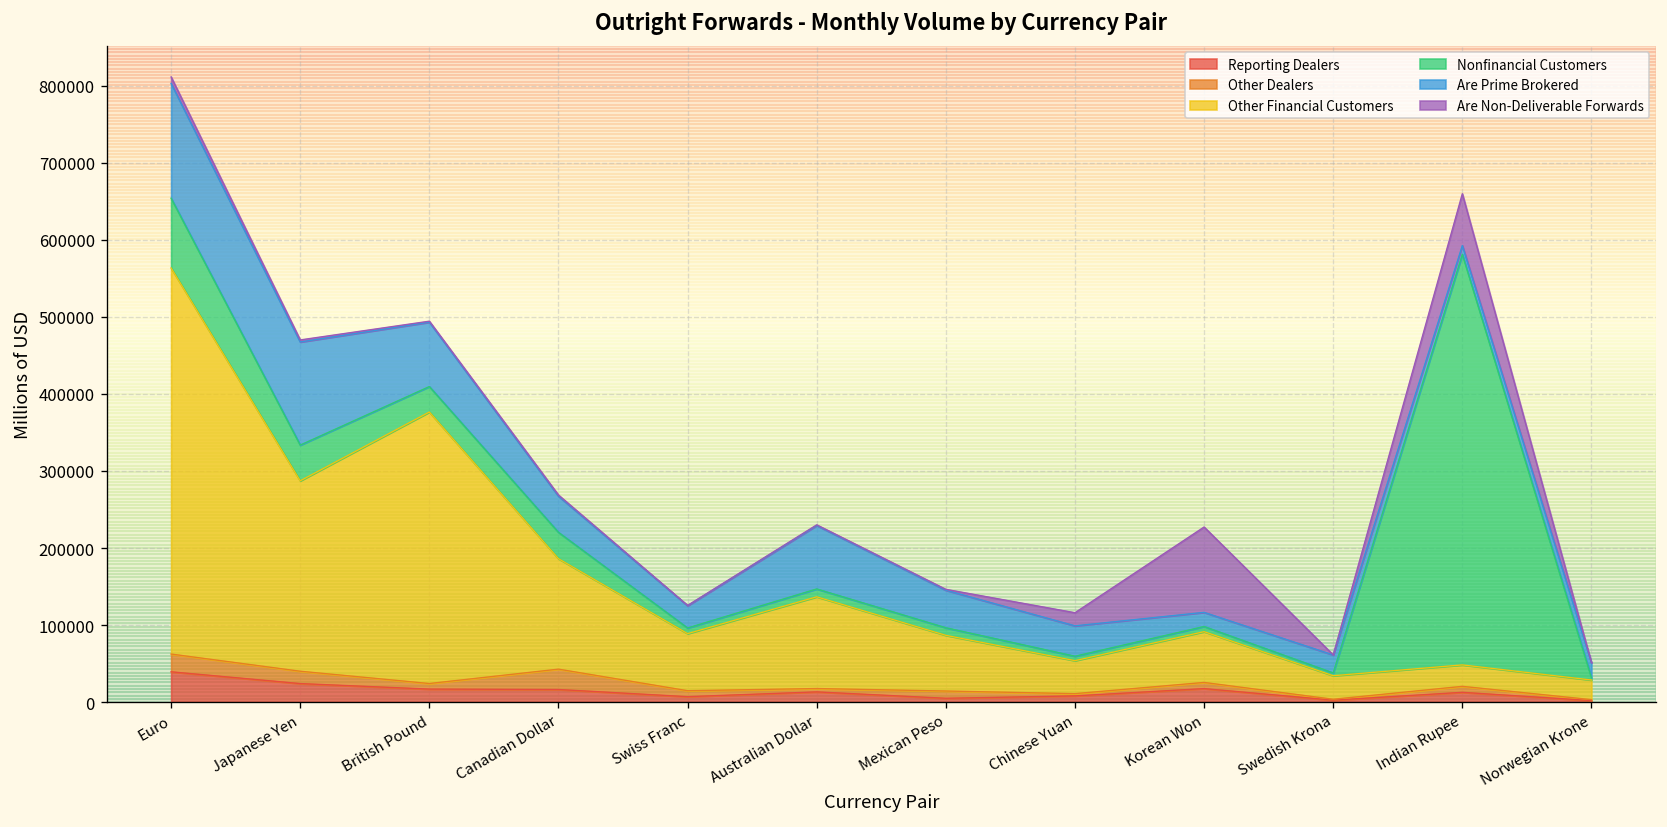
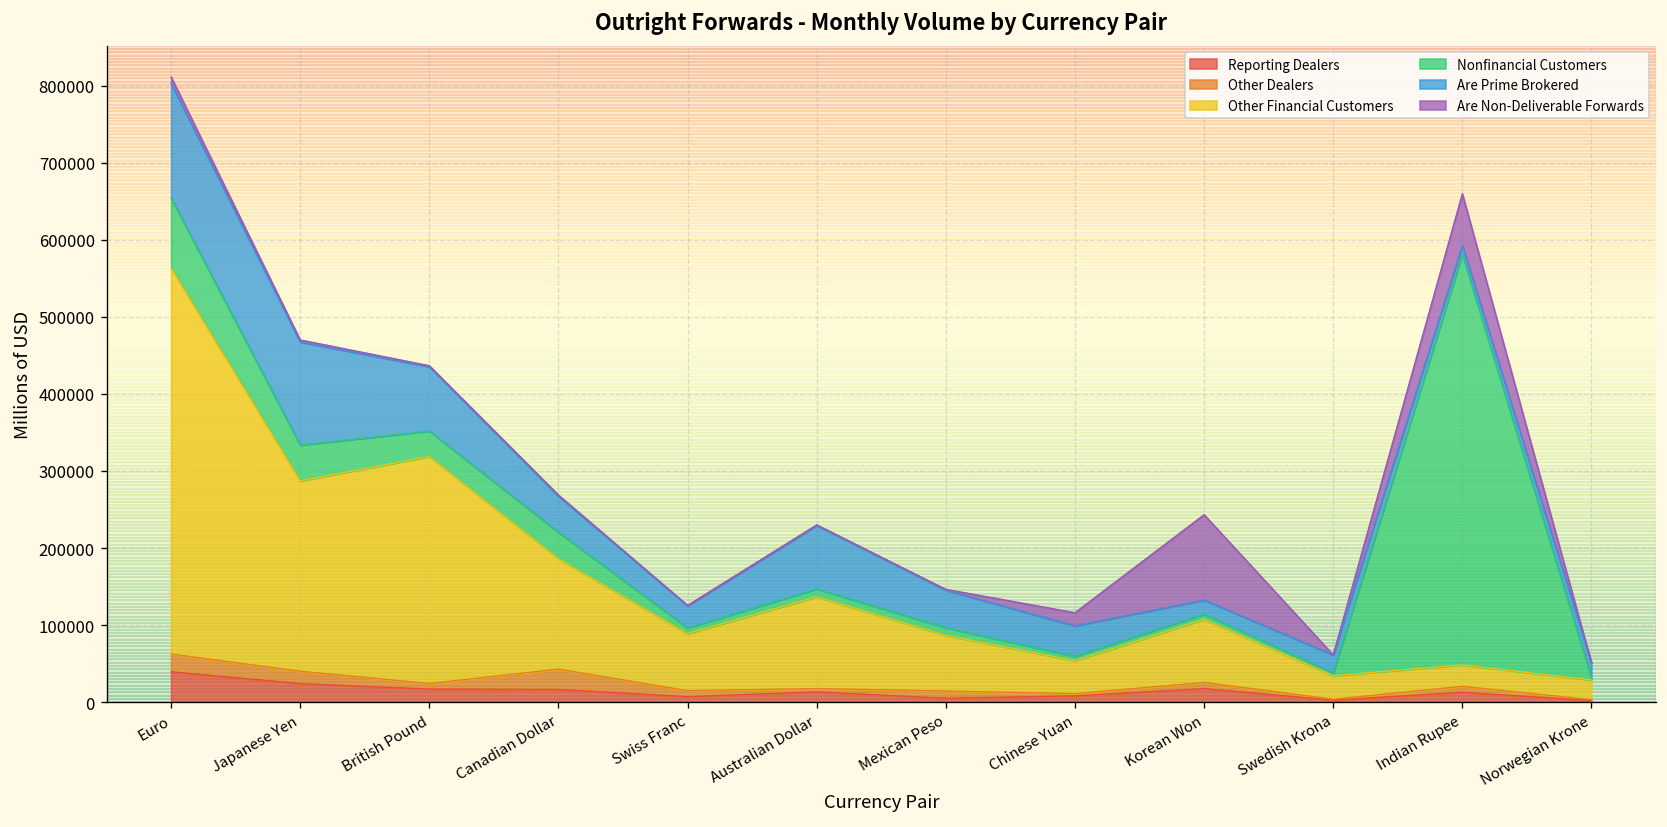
Other Financial Customers, British Pound: 350000 -> 290000
Other Financial Customers, Korean Won: 70000 -> 80000
